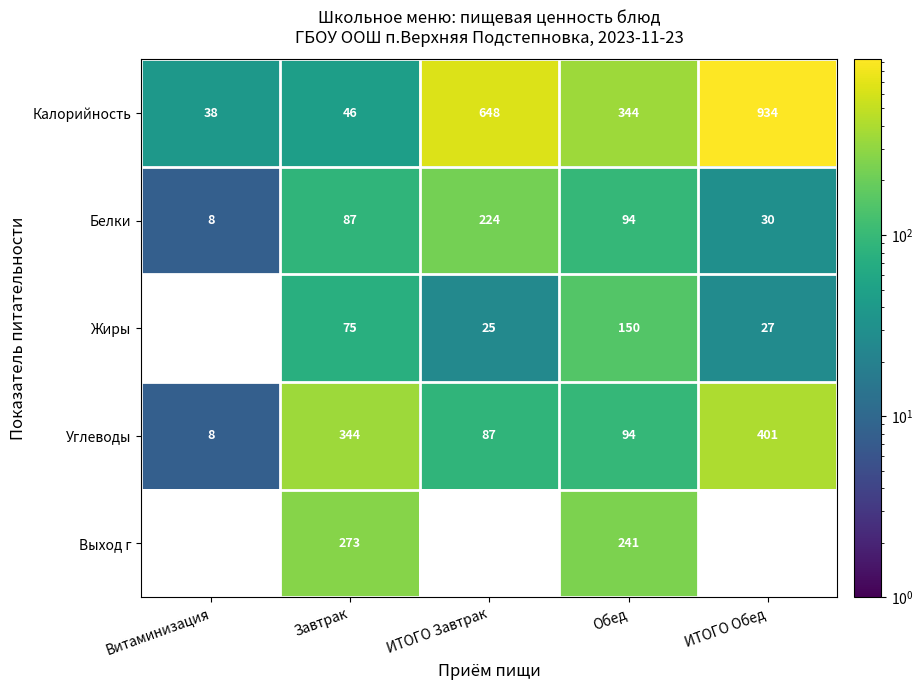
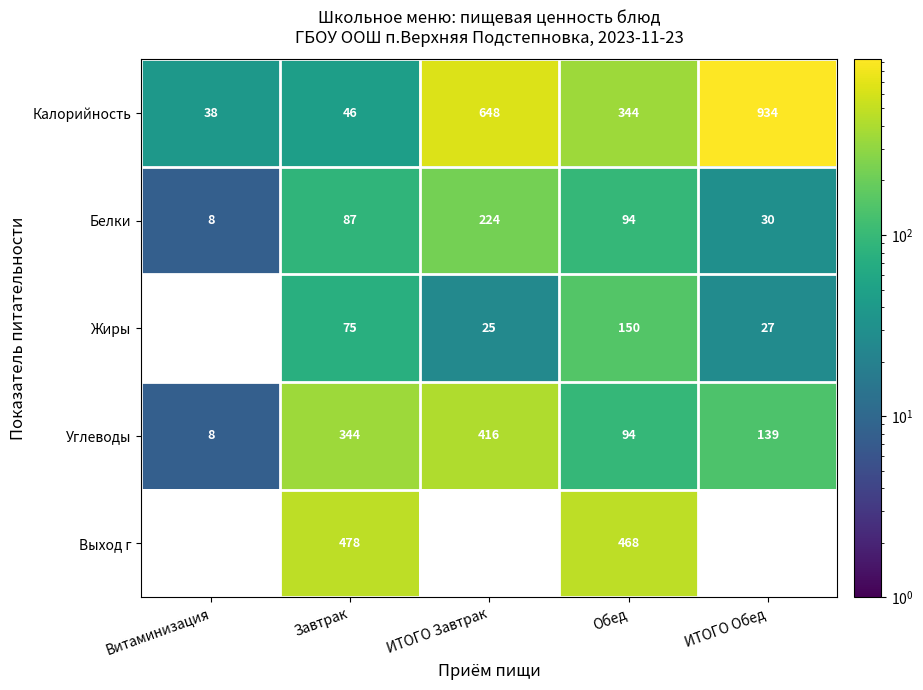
Углеводы, ИТОГО Завтрак: 87 -> 416
Углеводы, ИТОГО Обед: 401 -> 139
Выход г, Завтрак: 273 -> 478
Выход г, Обед: 241 -> 468
